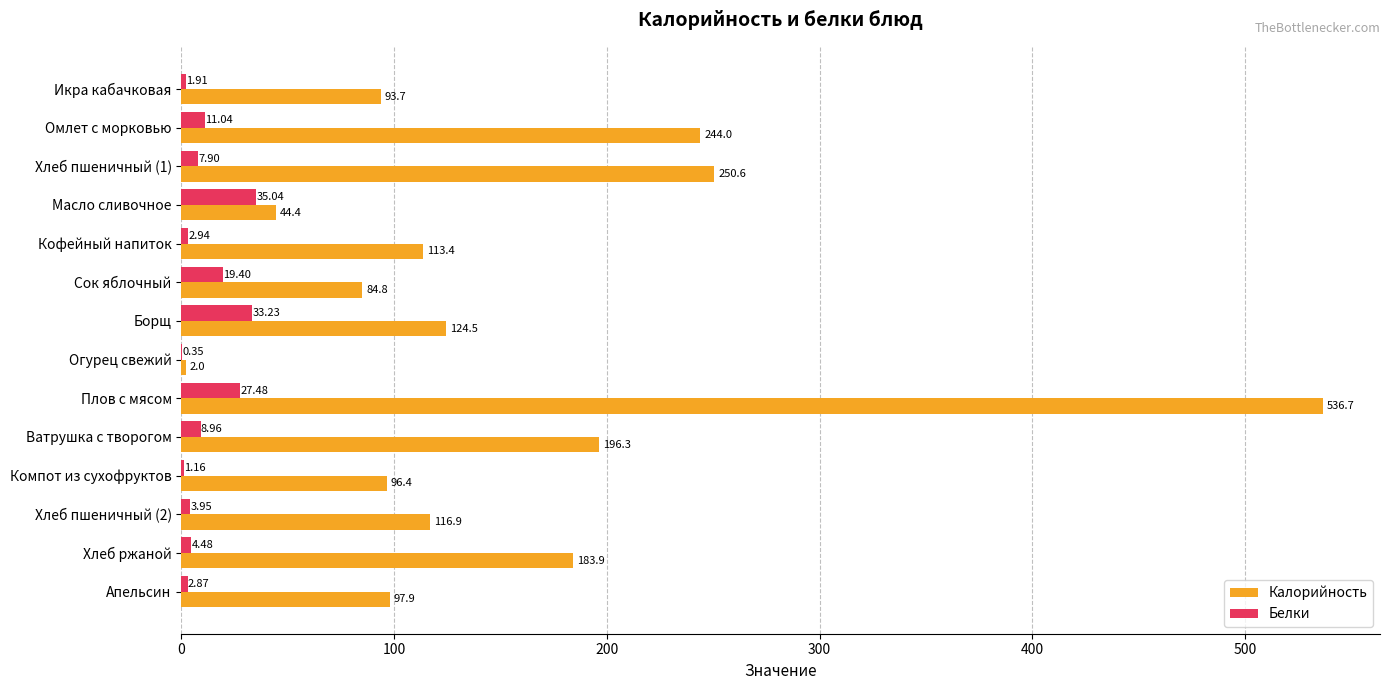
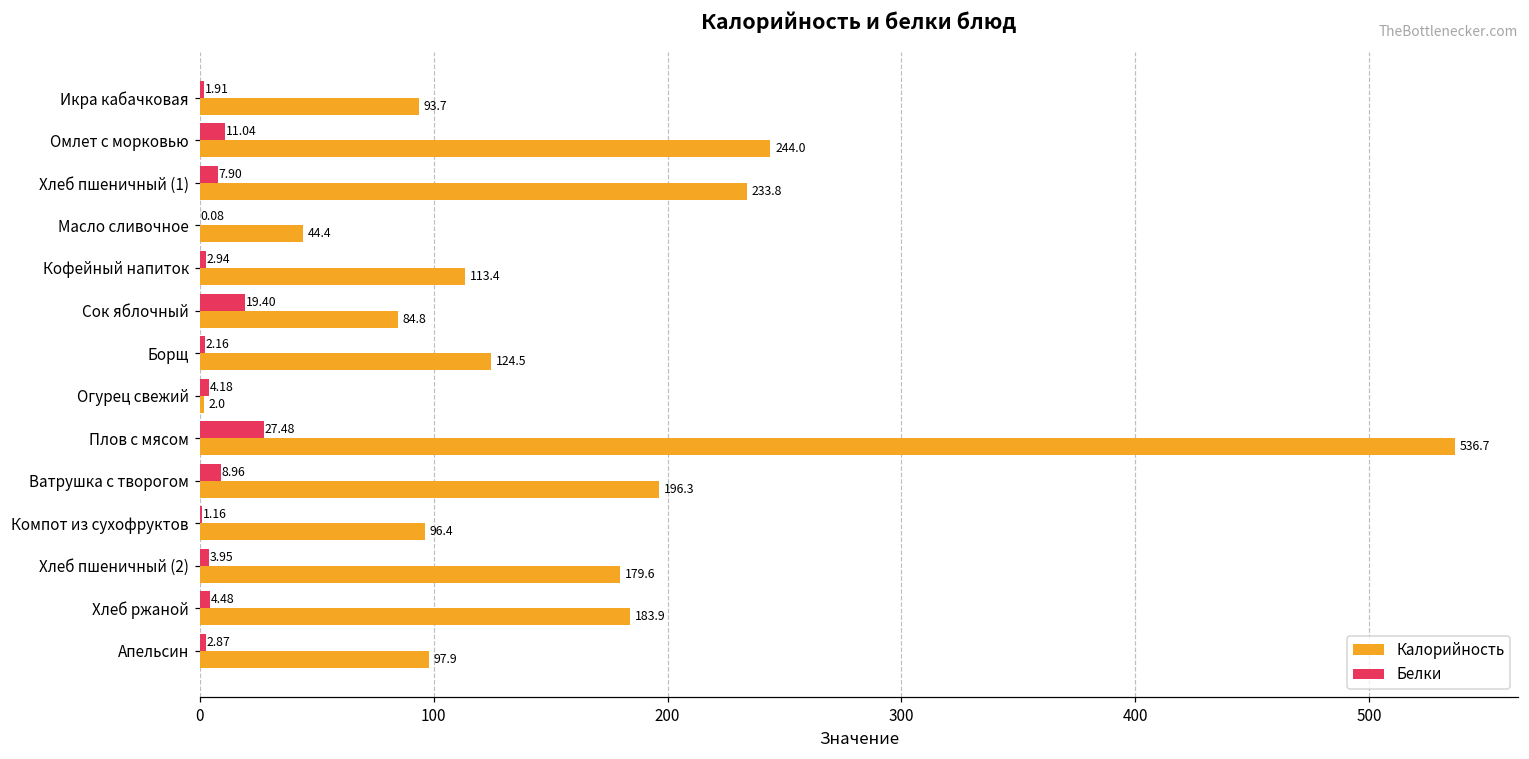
Калорийность, Хлеб пшеничный (1): 250.6 -> 233.8
Белки, Масло сливочное: 35.04 -> 0.08
Белки, Борщ: 33.23 -> 2.16
Белки, Огурец свежий: 0.35 -> 4.18
Калорийность, Хлеб пшеничный (2): 116.9 -> 179.6
